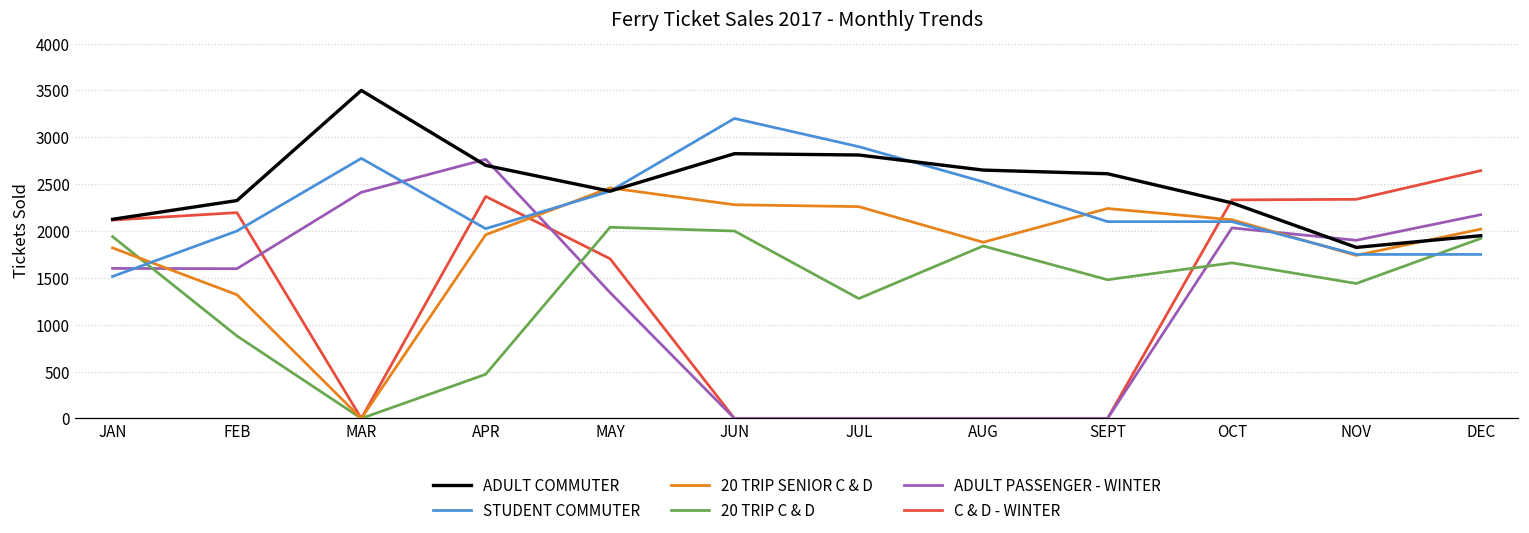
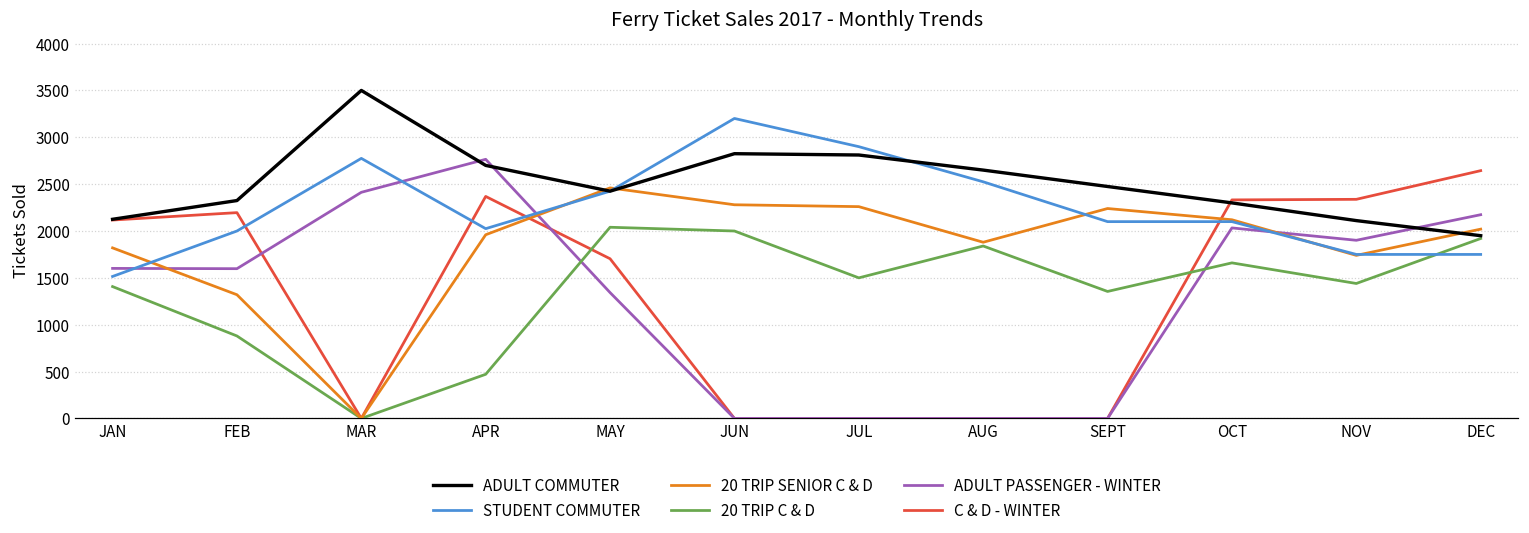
20 TRIP C & D, JAN: 1900 -> 1400
20 TRIP C & D, JUL: 1300 -> 1500
ADULT COMMUTER, SEPT: 2600 -> 2500
20 TRIP C & D, SEPT: 1500 -> 1400
ADULT COMMUTER, NOV: 1800 -> 2100
